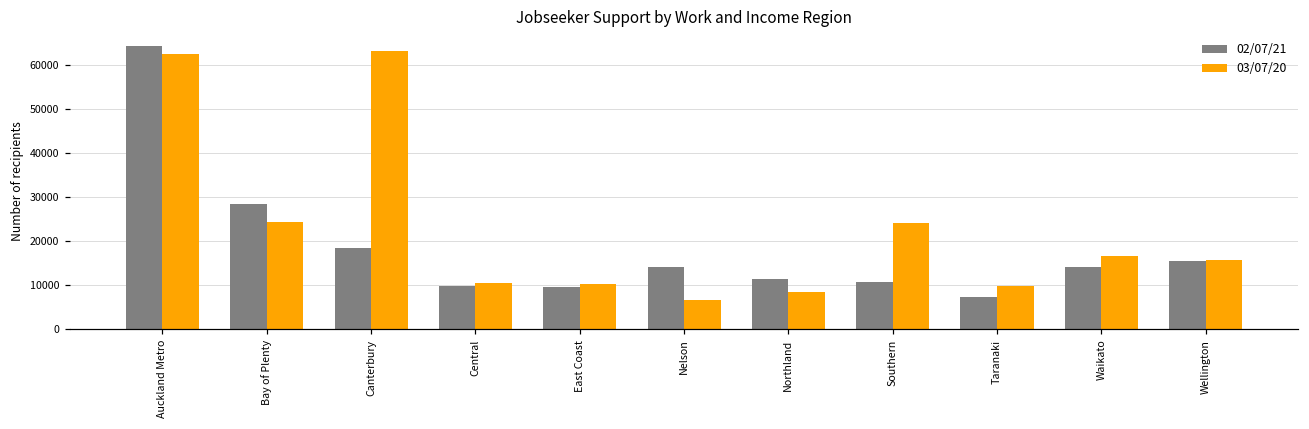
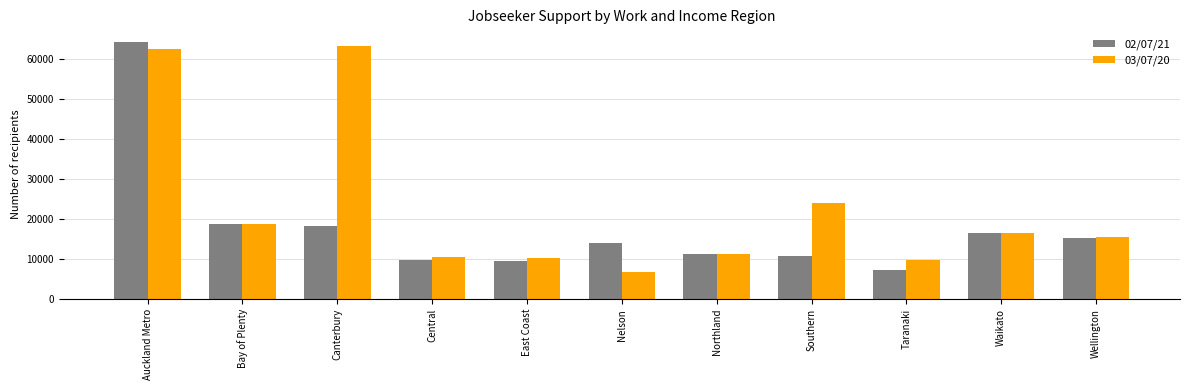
02/07/21, Bay of Plenty: 28000 -> 19000
03/07/20, Bay of Plenty: 24000 -> 19000
03/07/20, Northland: 8000 -> 11000
02/07/21, Waikato: 14000 -> 16000
